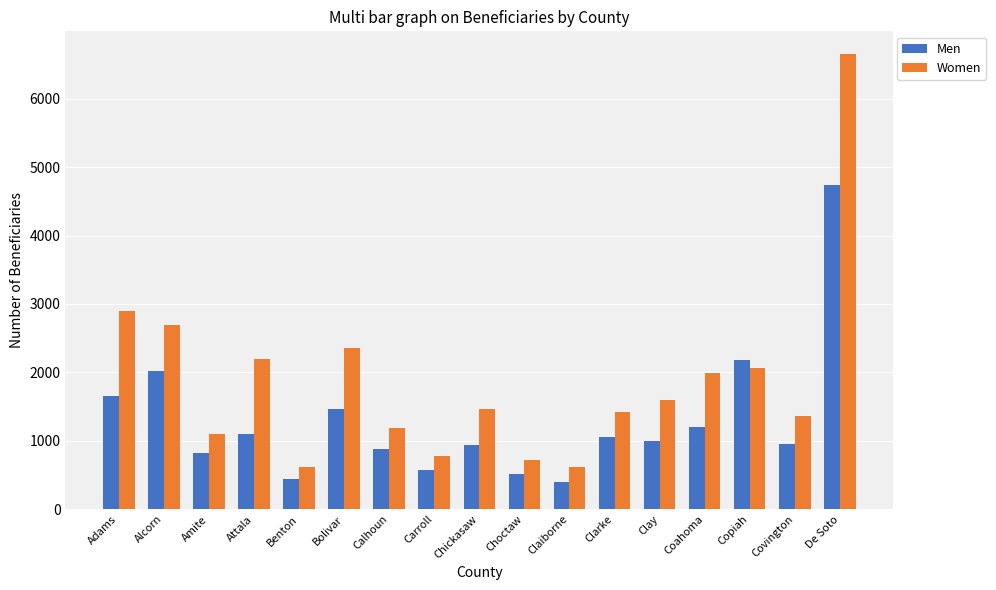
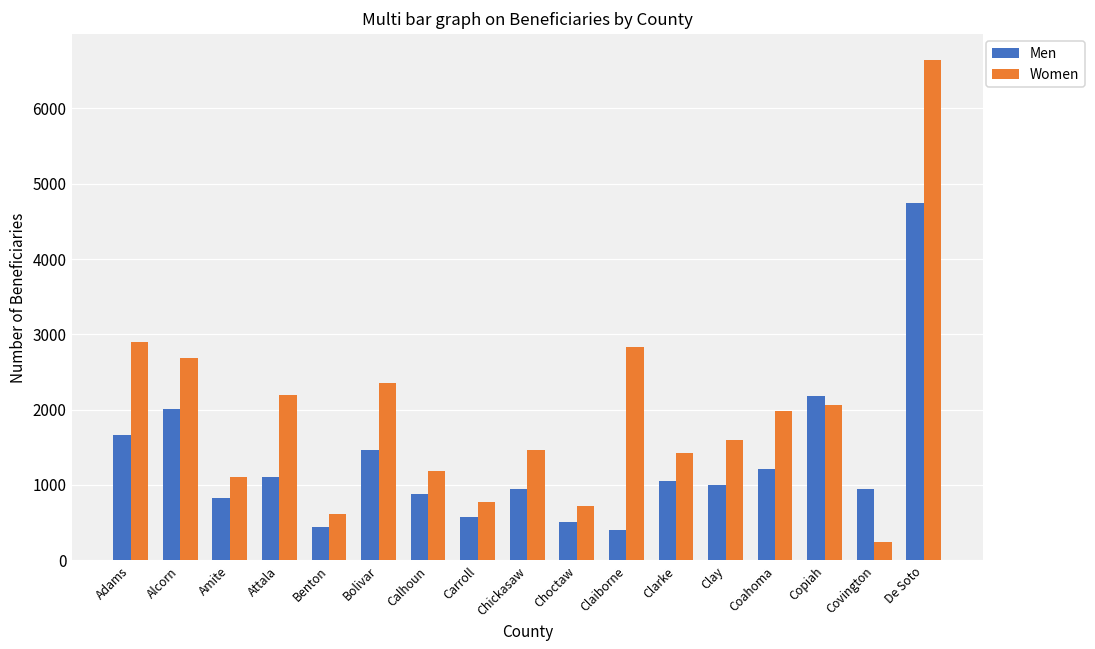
Women, Claiborne: 600 -> 2800
Women, Covington: 1400 -> 200
